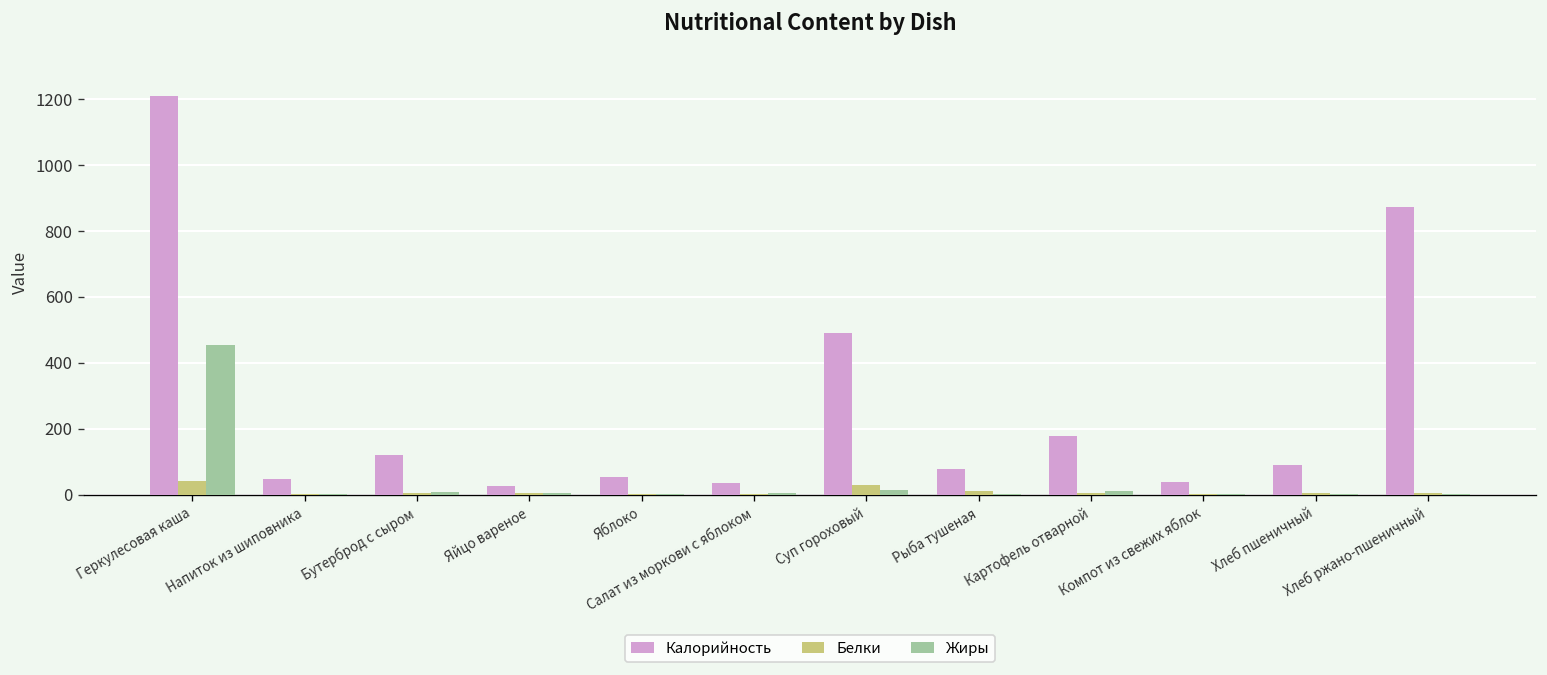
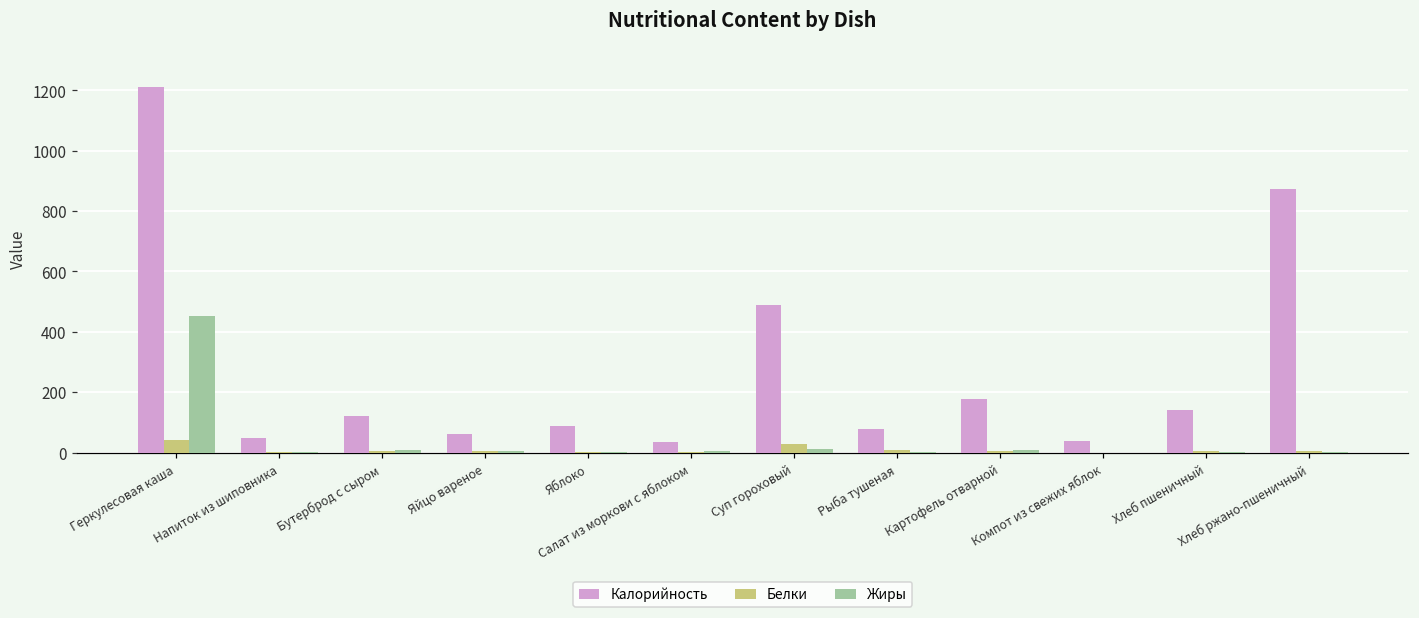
Калорийность, Яйцо вареное: 30 -> 60
Калорийность, Яблоко: 50 -> 90
Калорийность, Хлеб пшеничный: 90 -> 140
